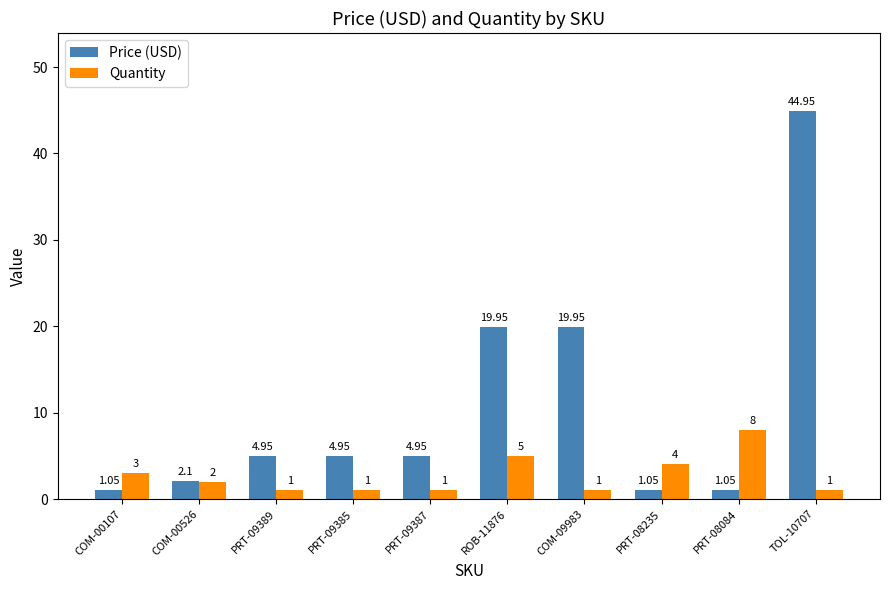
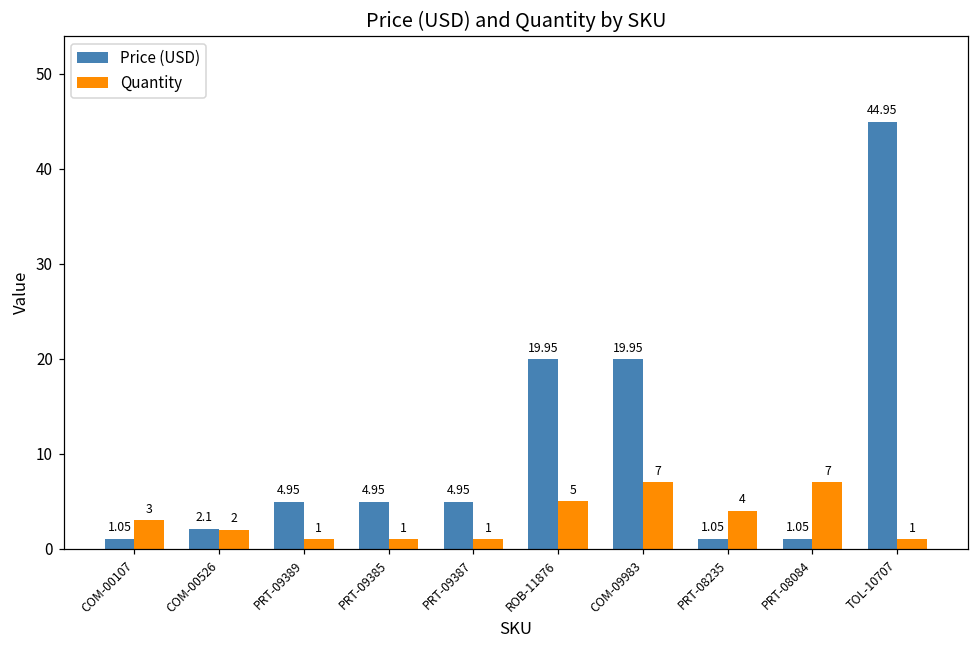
Quantity, COM-09983: 1 -> 7
Quantity, PRT-08084: 8 -> 7
